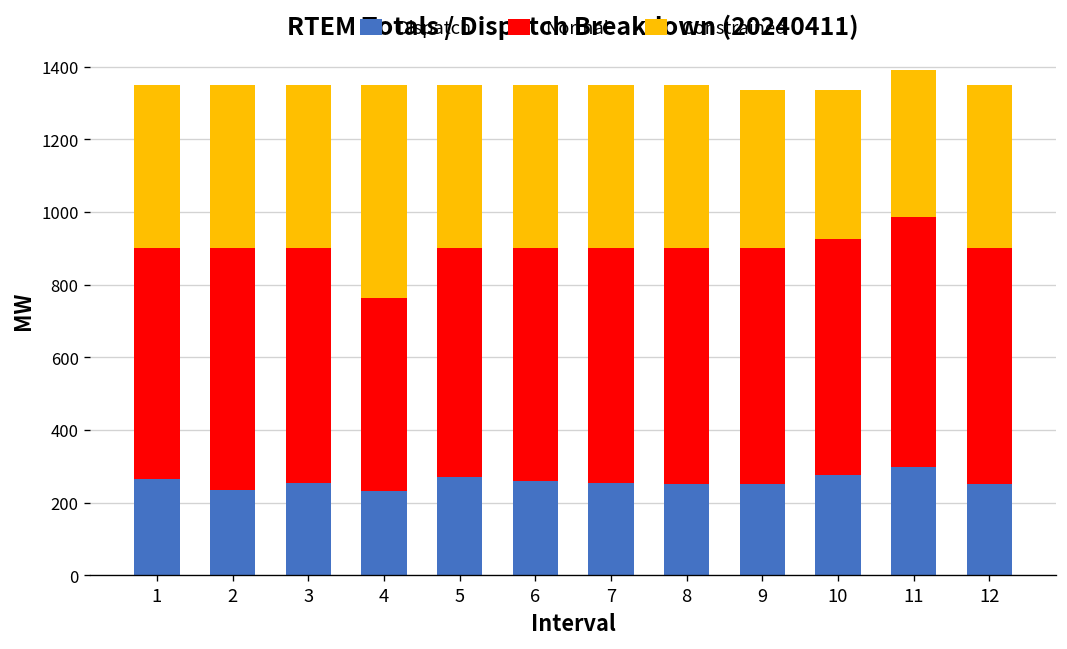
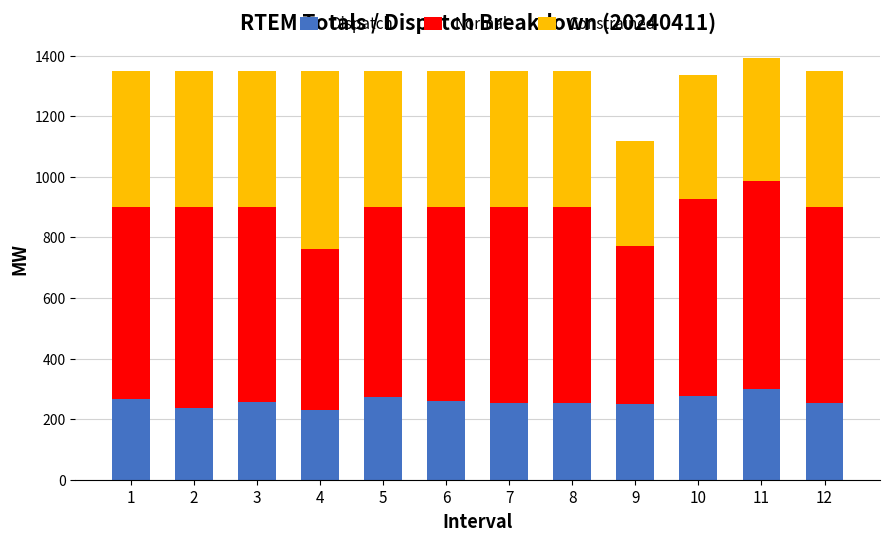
Normal, 9: 650 -> 520
Constrained, 9: 430 -> 350
